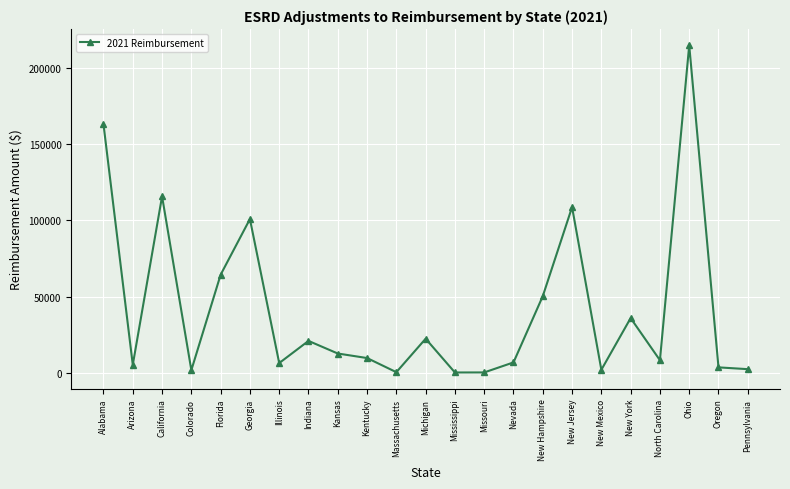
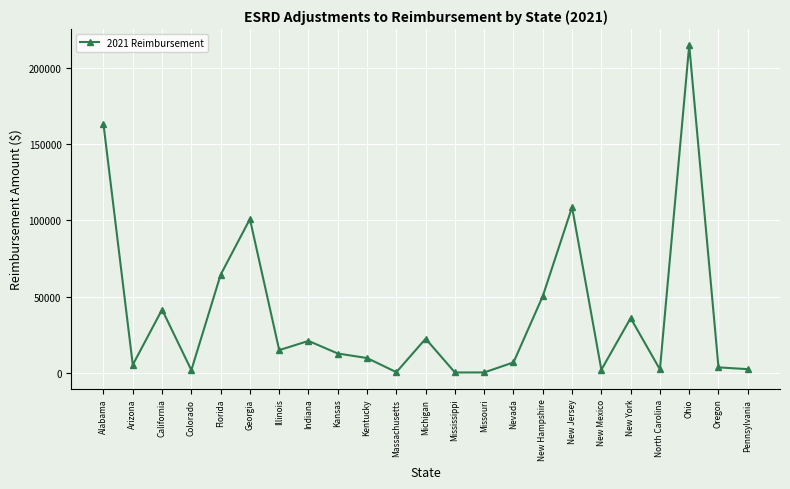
California: 116000 -> 41000
Illinois: 6000 -> 15000
North Carolina: 8000 -> 2000
